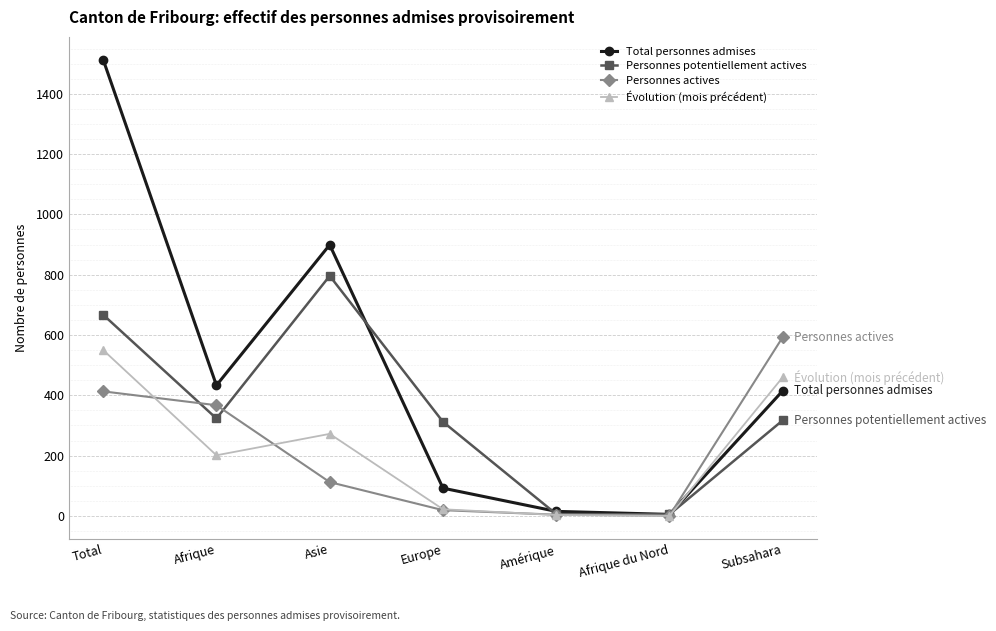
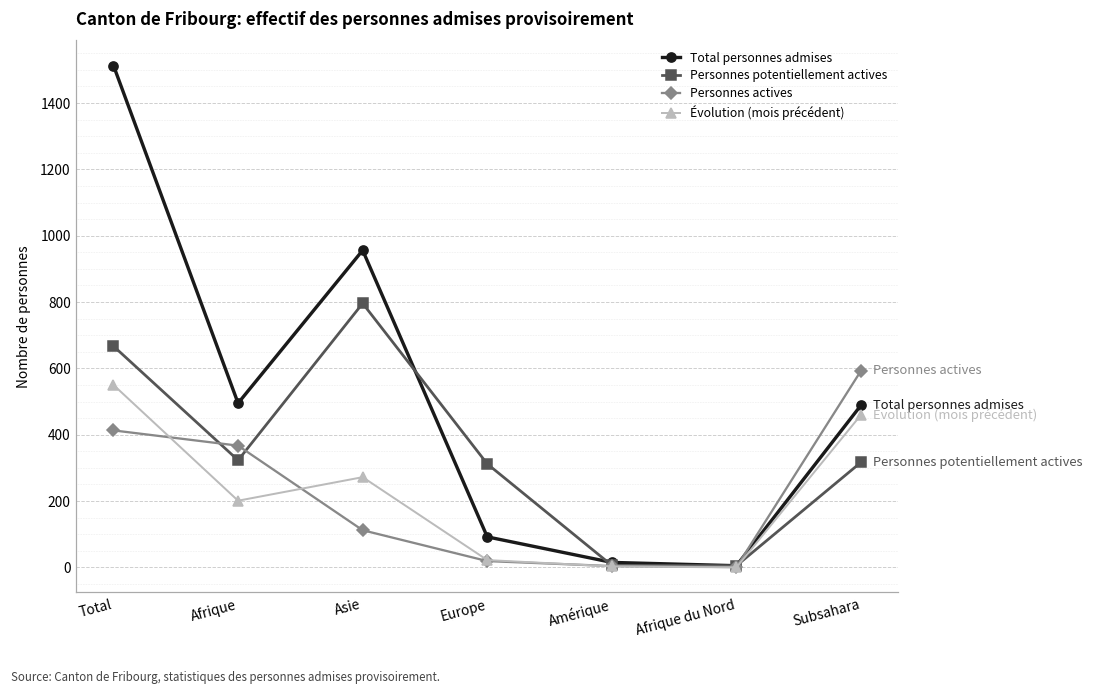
Total personnes admises, Afrique: 430 -> 500
Total personnes admises, Asie: 900 -> 960
Total personnes admises, Subsahara: 420 -> 490
